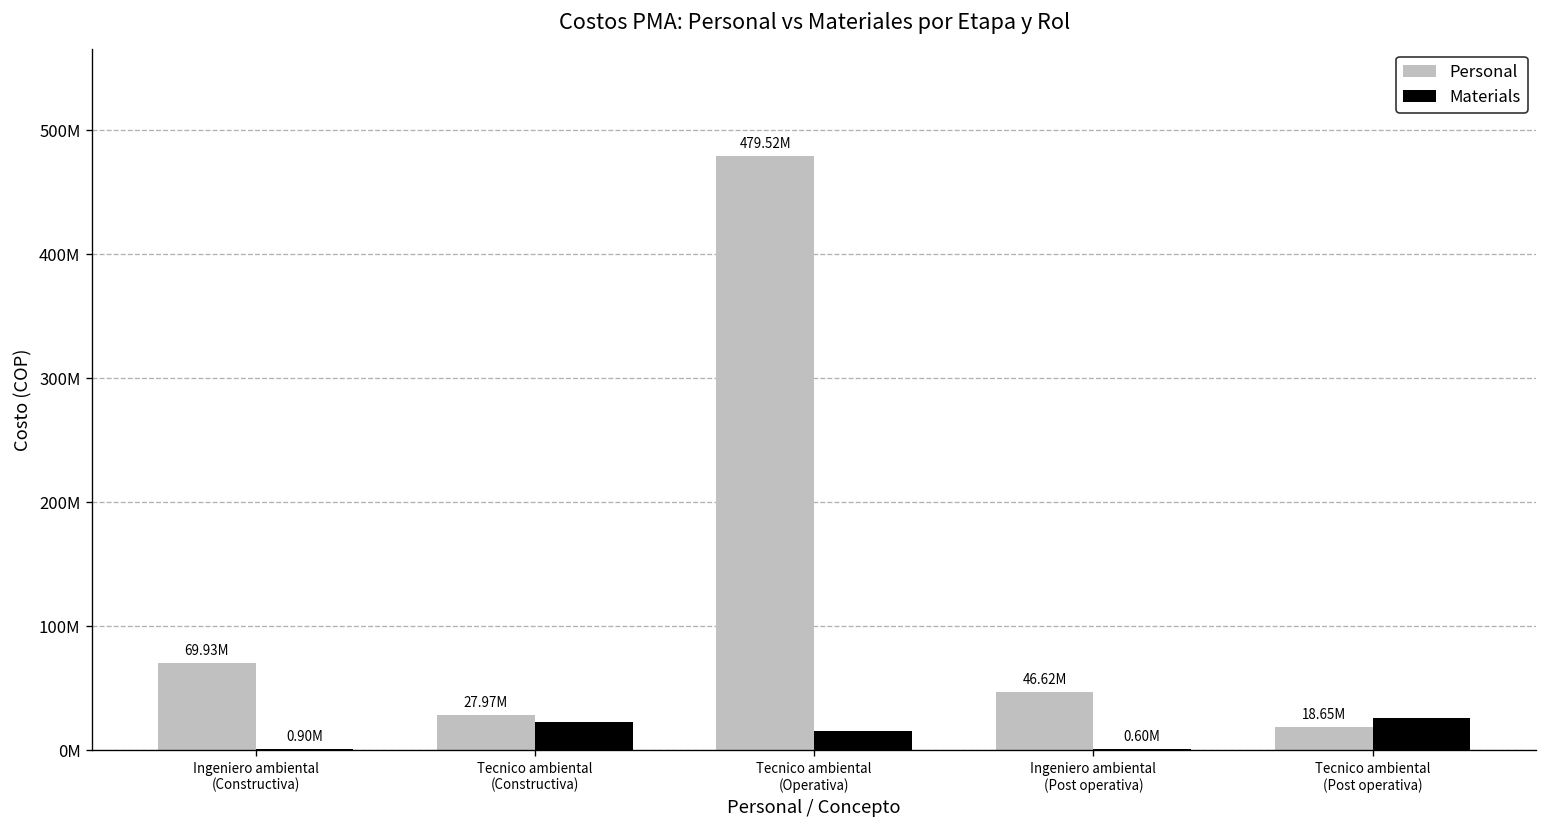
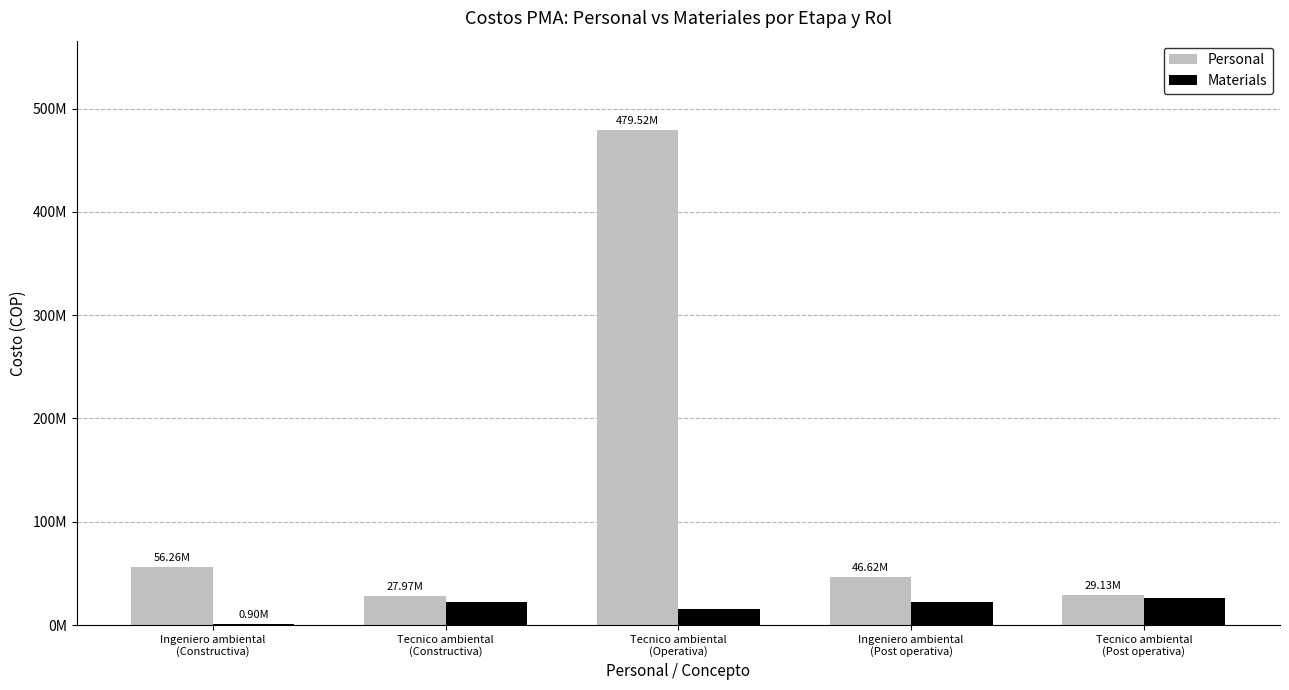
Personal, Ingeniero ambiental (Constructiva): 69.93M -> 56.26M
Materials, Ingeniero ambiental (Post operativa): 1000000 -> 23000000
Personal, Tecnico ambiental (Post operativa): 18.65M -> 29.13M
